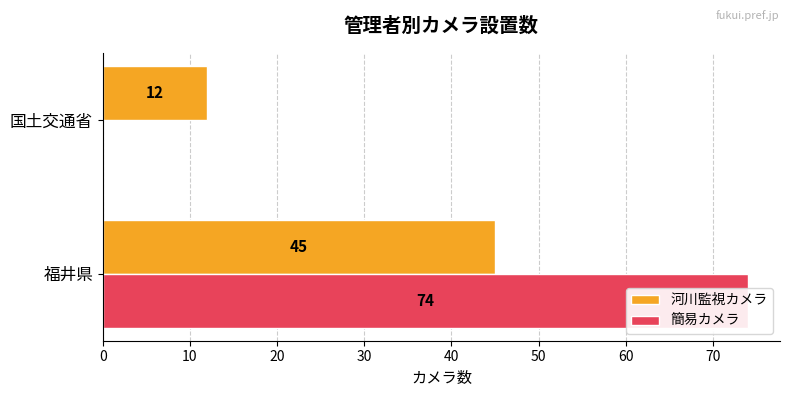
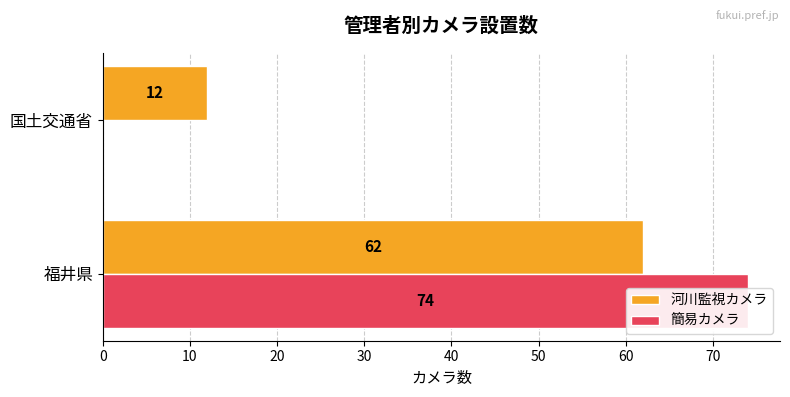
河川監視カメラ, 福井県: 45 -> 62
